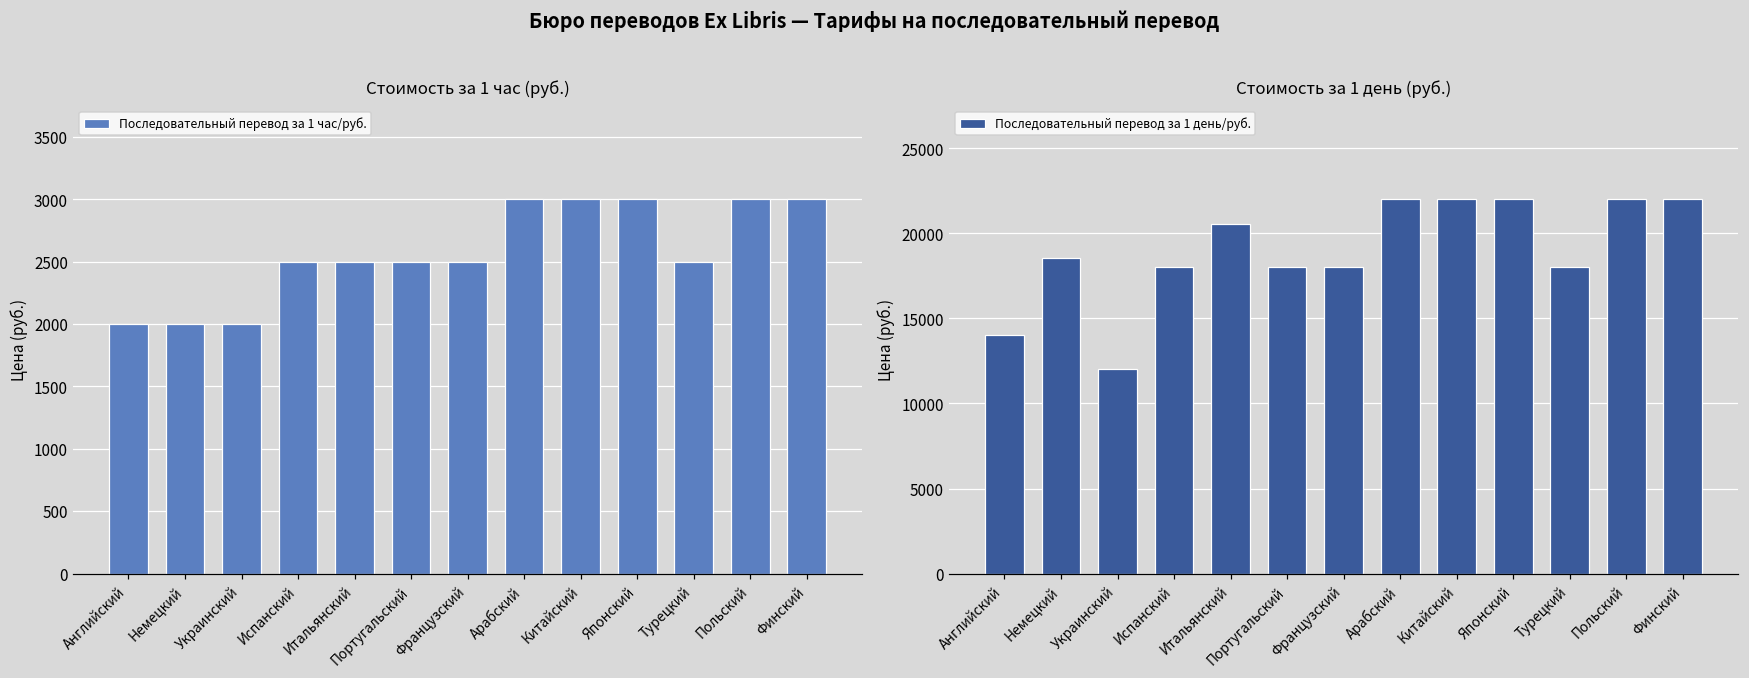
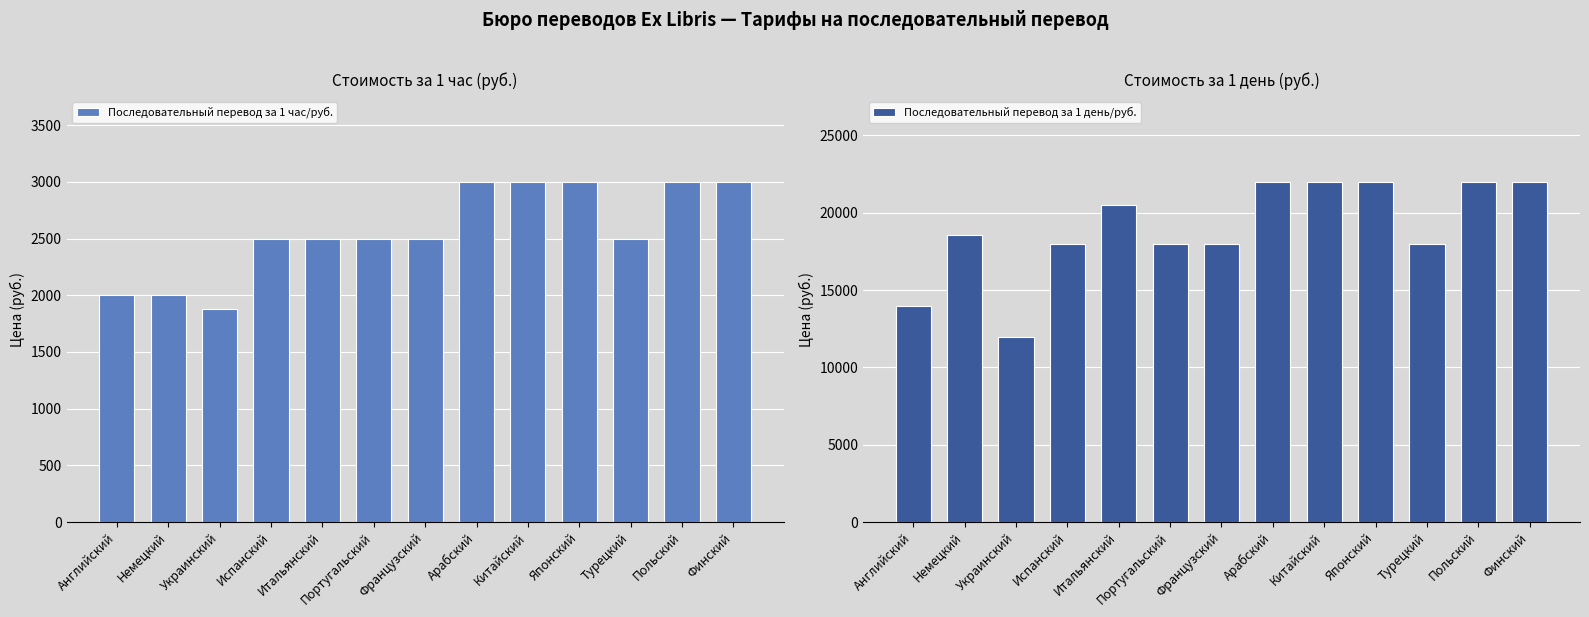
Стоимость за 1 час (руб.), Украинский: 2000 -> 1880
